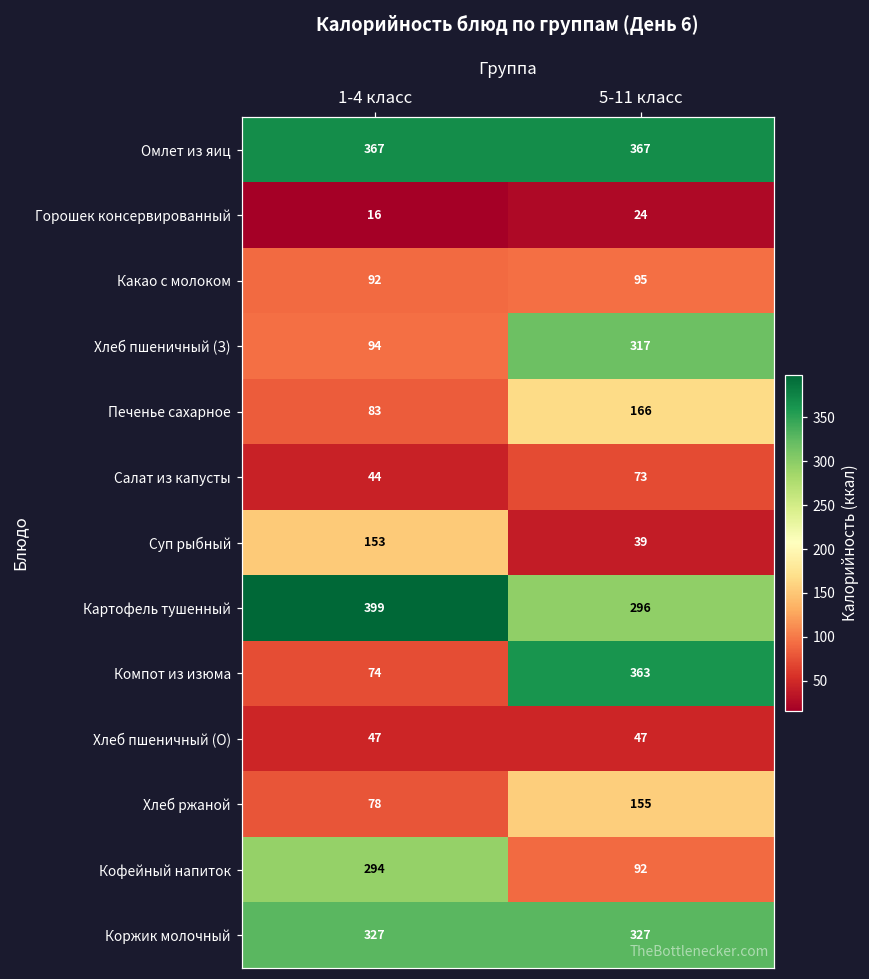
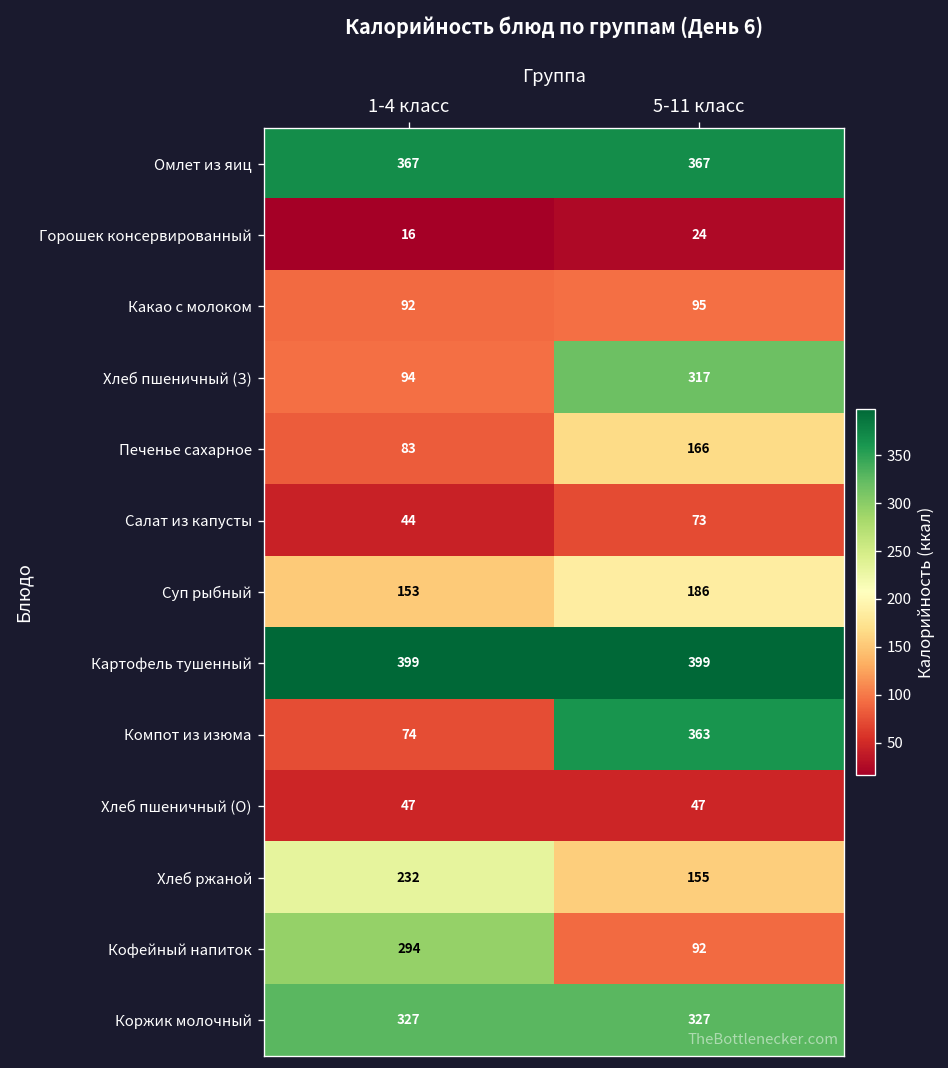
Суп рыбный, 5-11 класс: 39 -> 186
Картофель тушенный, 5-11 класс: 296 -> 399
Хлеб ржаной, 1-4 класс: 78 -> 232
